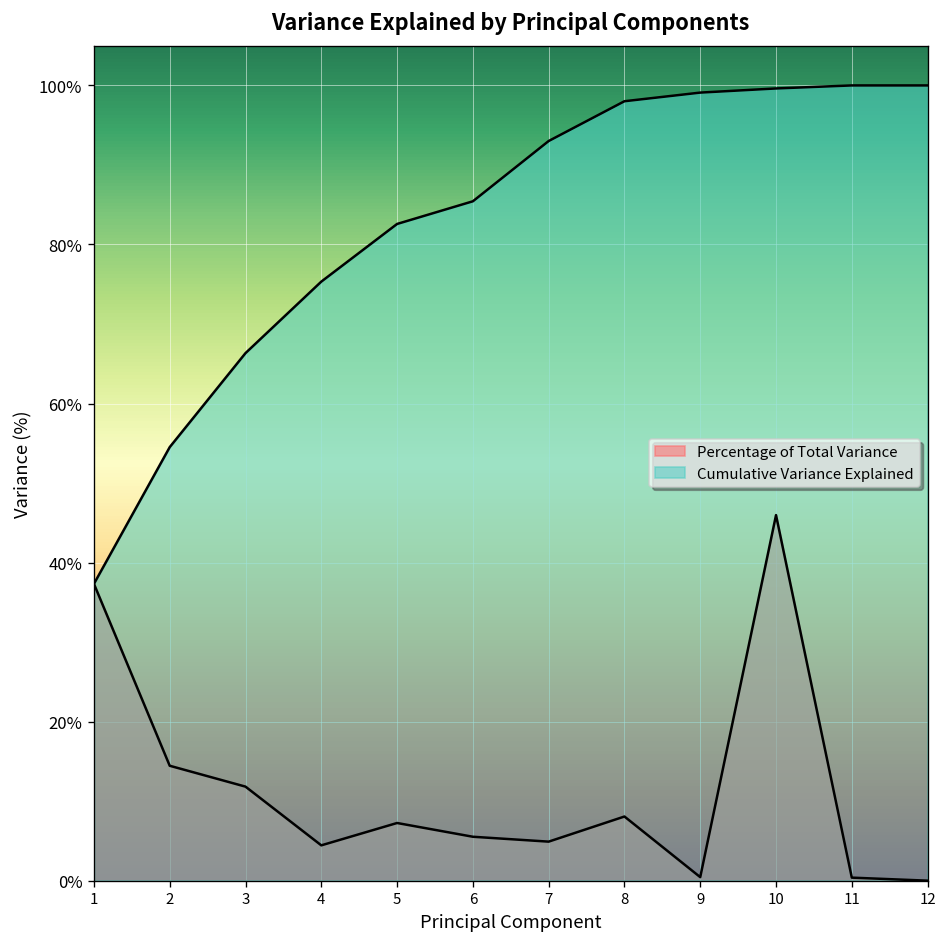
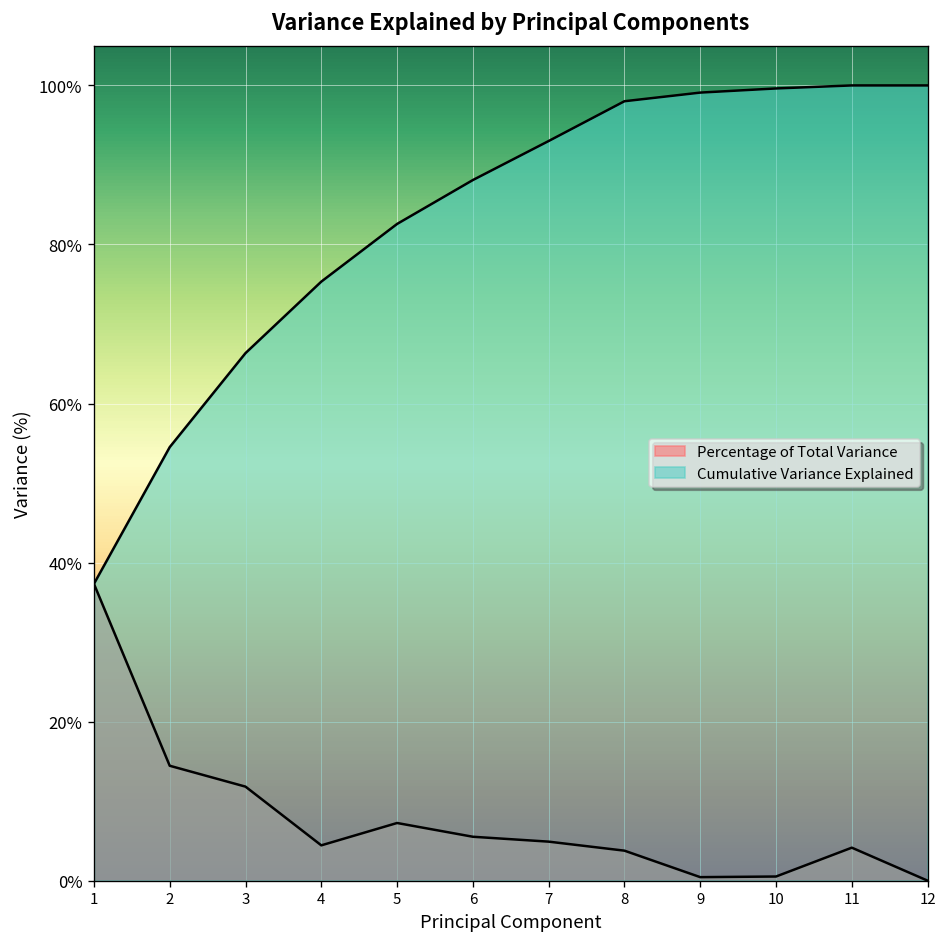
Cumulative Variance Explained, 6: 85% -> 88%
Percentage of Total Variance, 8: 8% -> 4%
Percentage of Total Variance, 10: 46% -> 1%
Percentage of Total Variance, 11: 0% -> 4%
